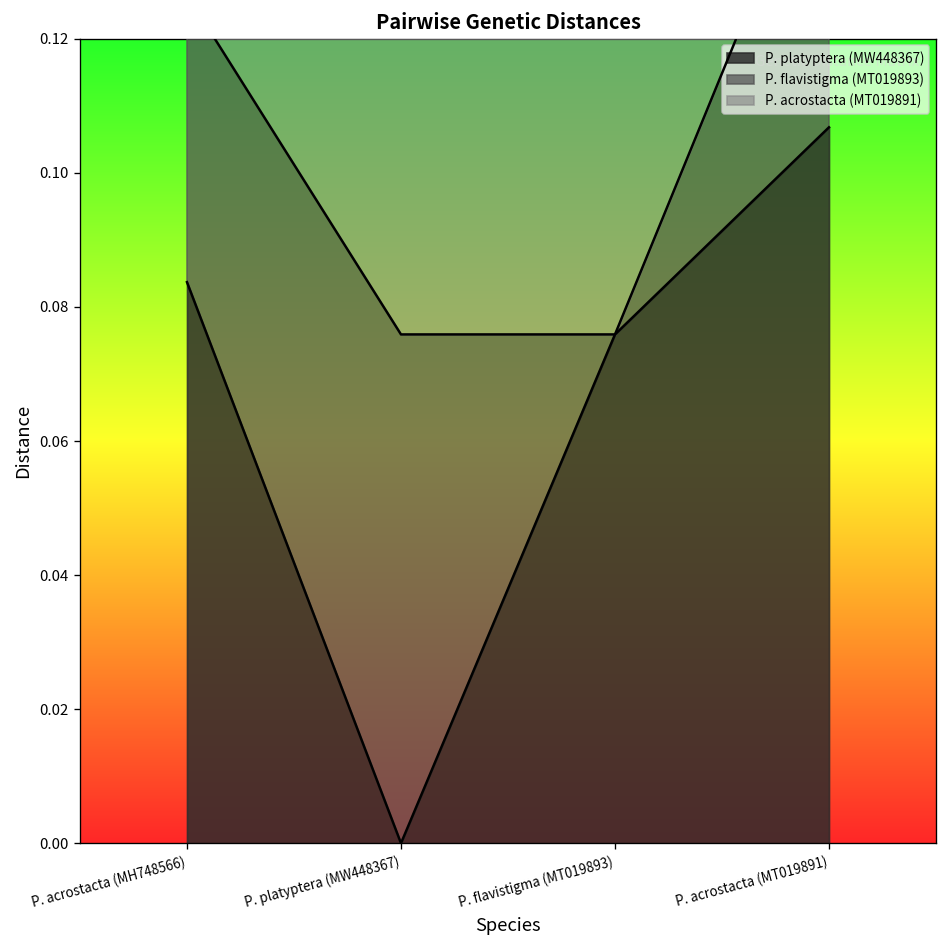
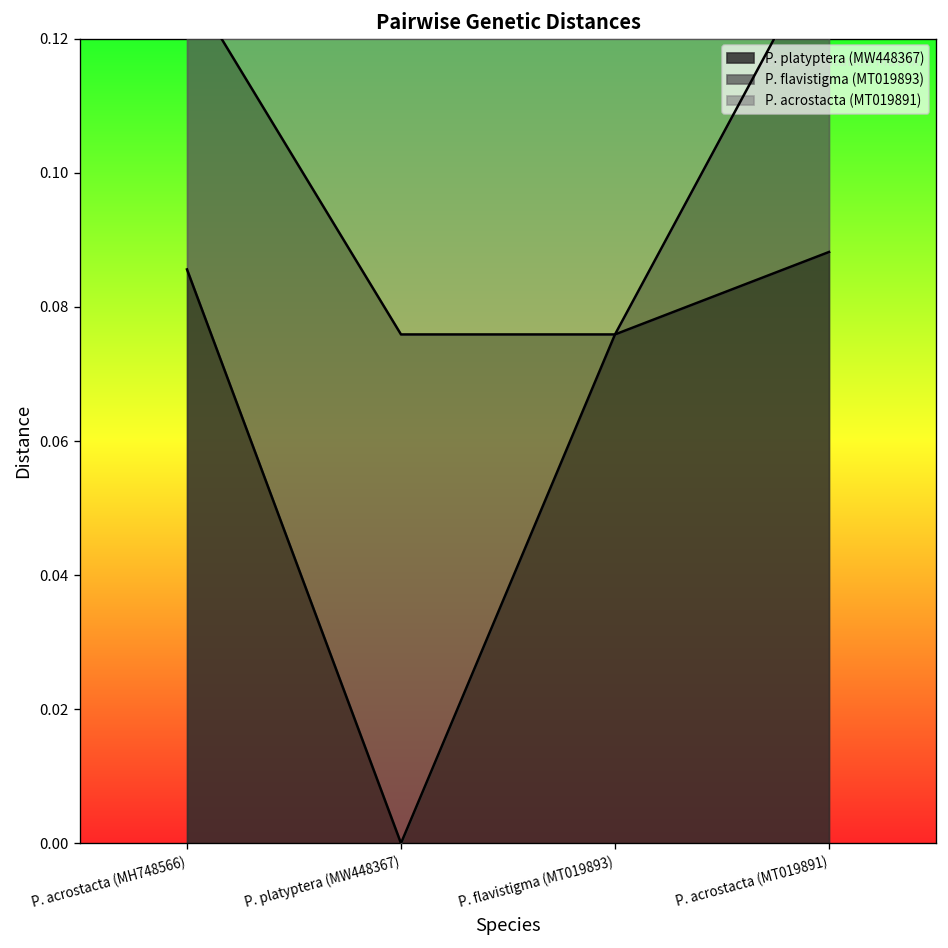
P. platyptera (MW448367), P. acrostacta (MH748566): 0.084 -> 0.086
P. platyptera (MW448367), P. acrostacta (MT019891): 0.107 -> 0.088
